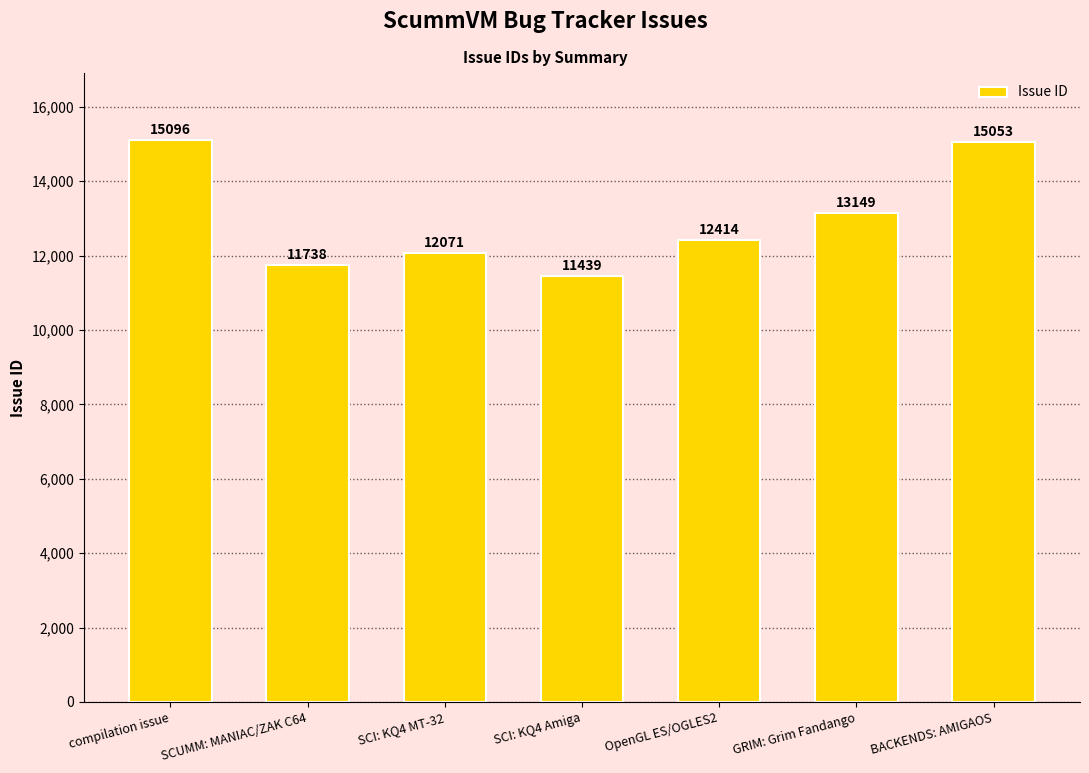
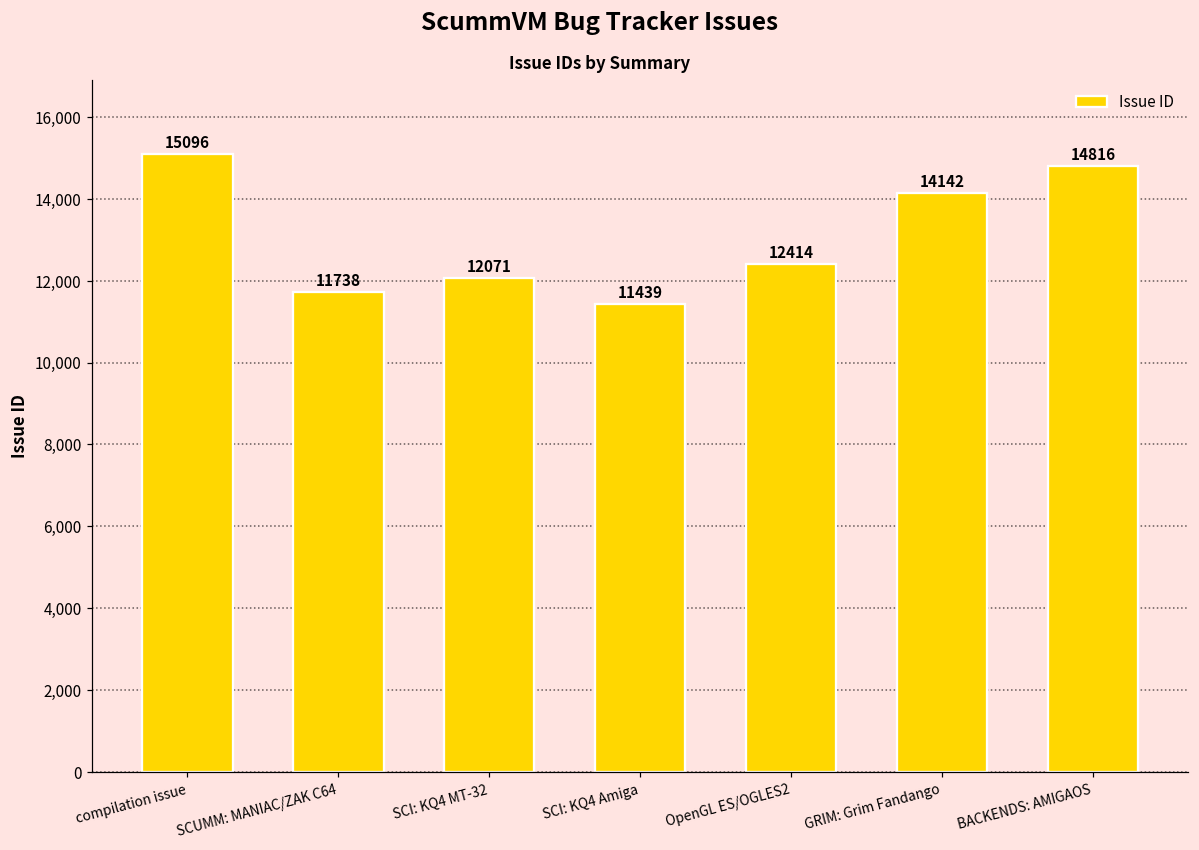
GRIM: Grim Fandango: 13149 -> 14142
BACKENDS: AMIGAOS: 15053 -> 14816
